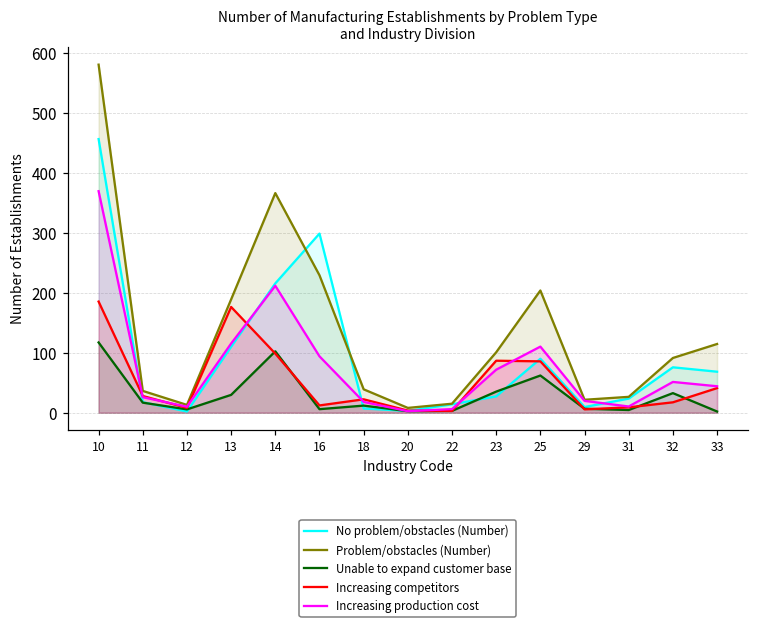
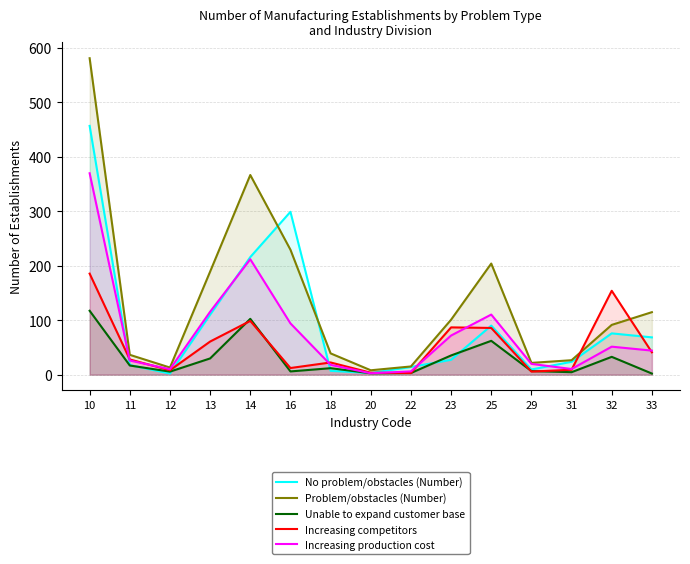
Increasing competitors, 13: 180 -> 60
Increasing competitors, 32: 20 -> 150
